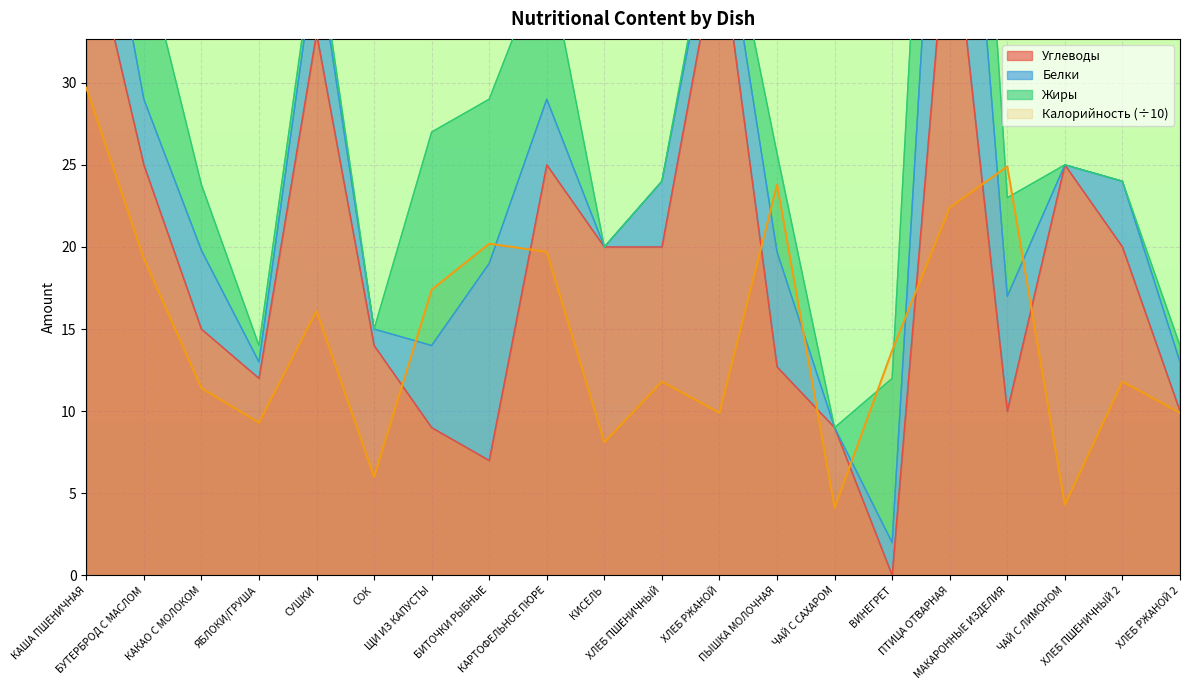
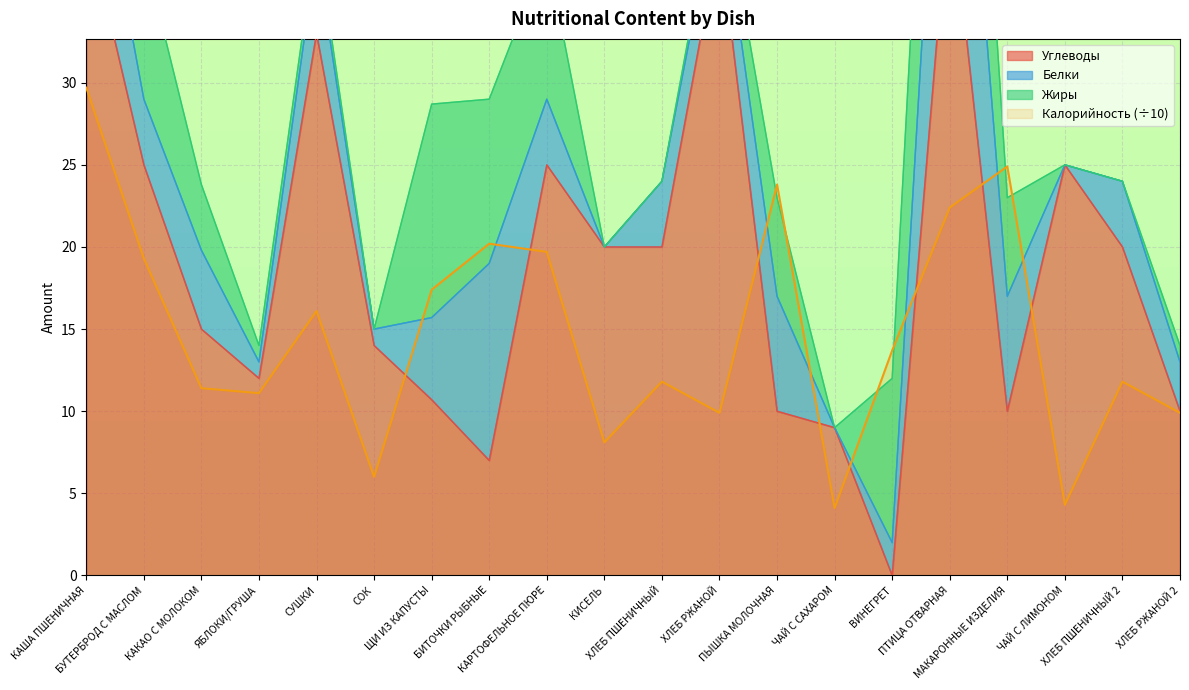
Калорийность (÷10), ЯБЛОКИ/ГРУША: 9.3 -> 11.1
Углеводы, ЩИ ИЗ КАПУСТЫ: 9.0 -> 10.7
Углеводы, ПЫШКА МОЛОЧНАЯ: 12.7 -> 10.0
